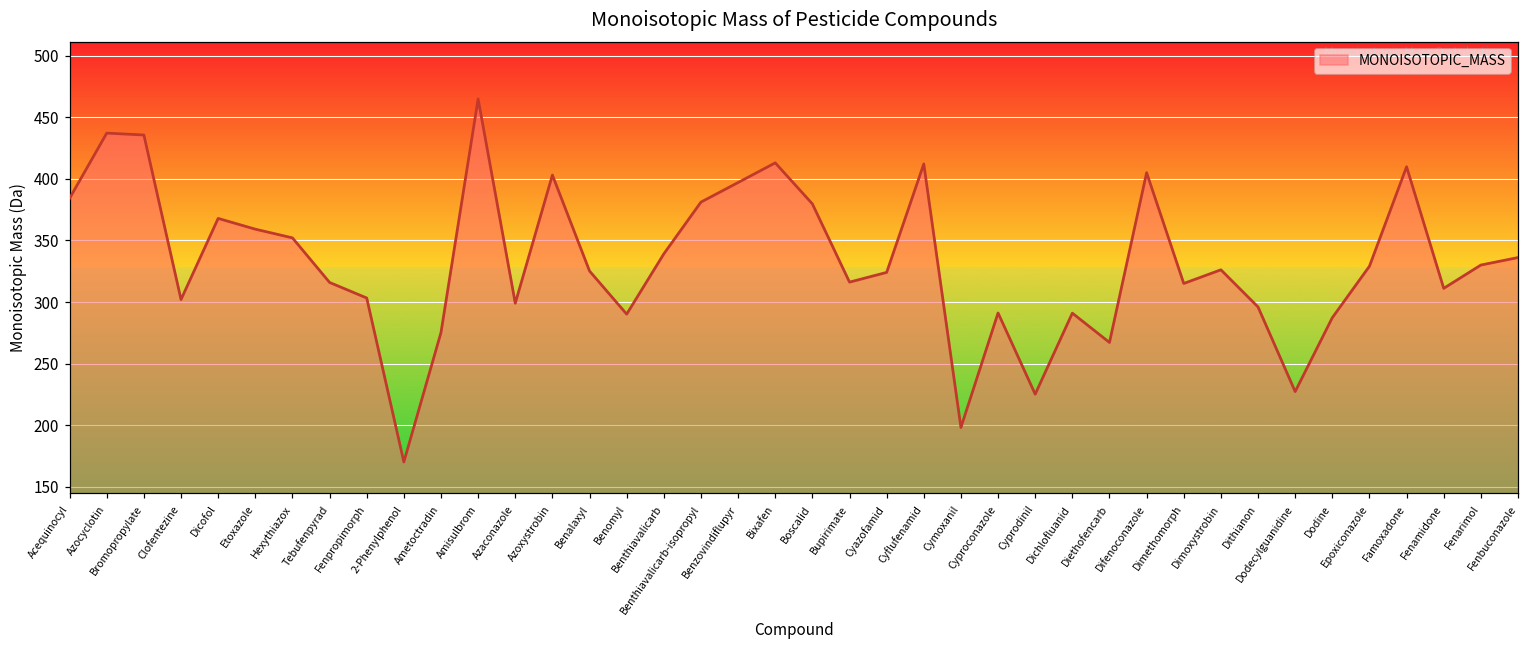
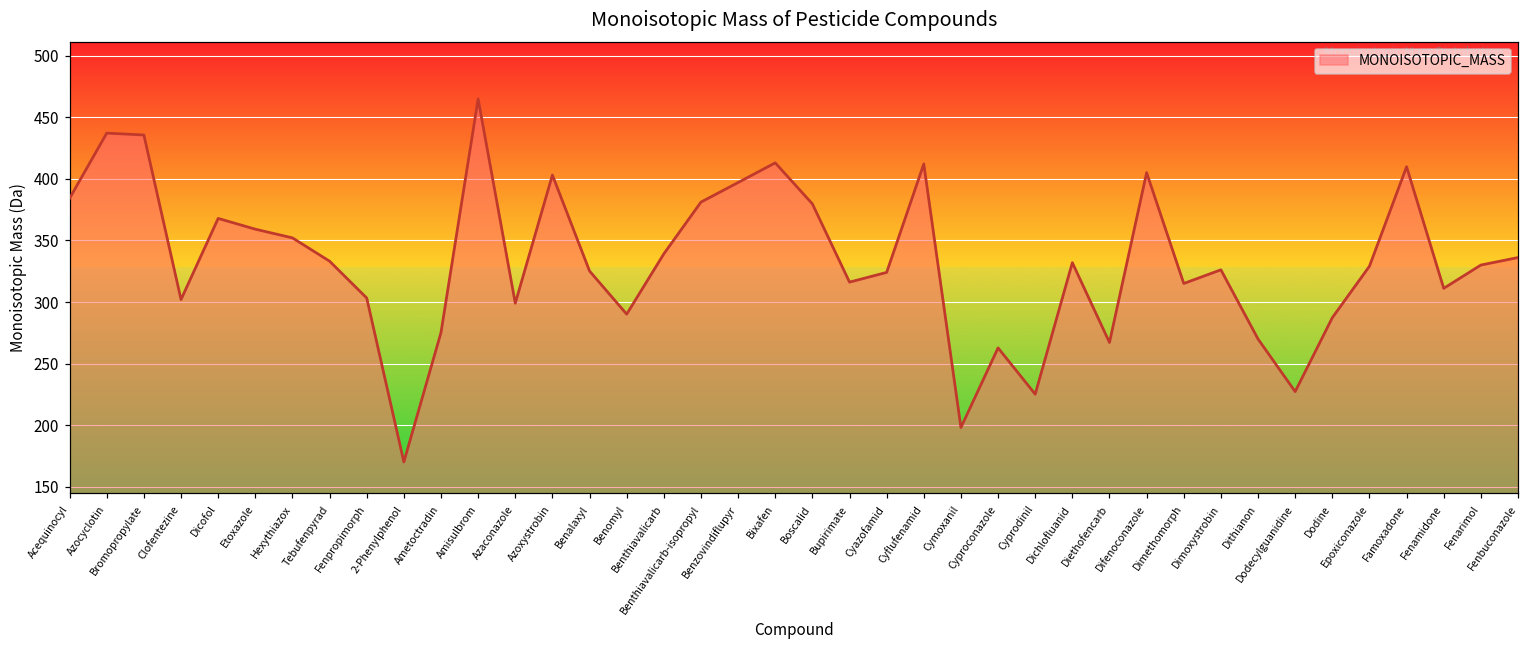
Tebufenpyrad: 316 -> 333
Cyproconazole: 291 -> 263
Dichlofluanid: 291 -> 332
Dithianon: 296 -> 270
